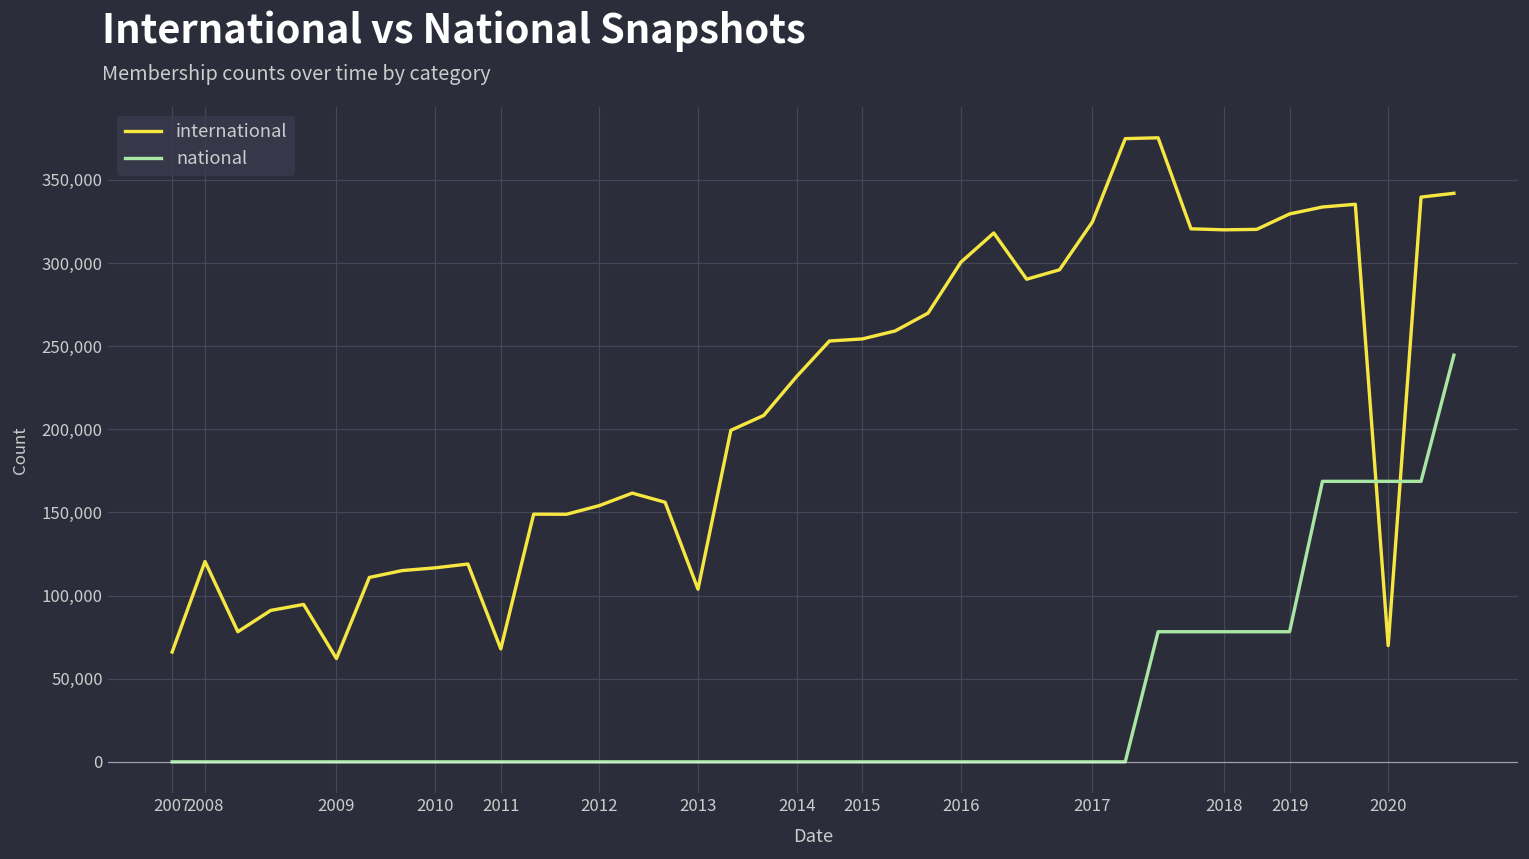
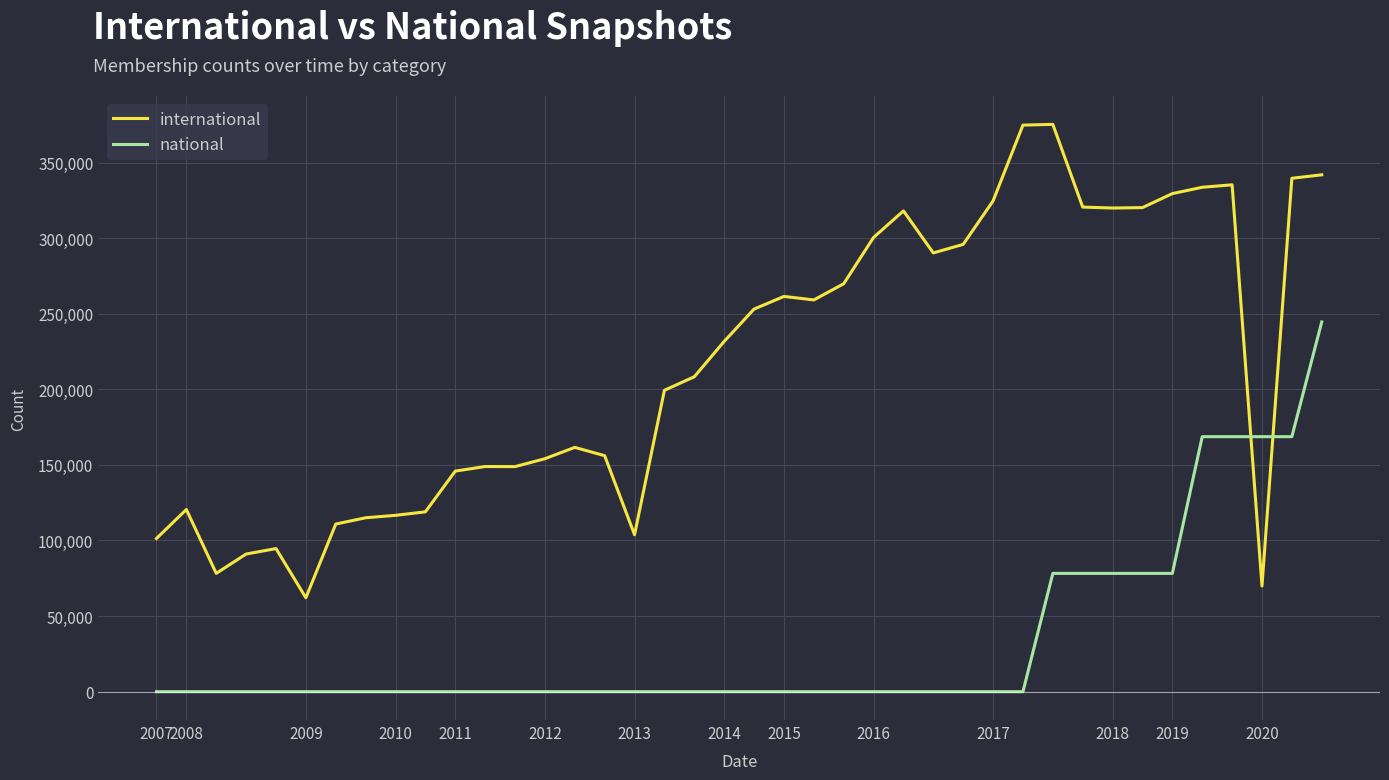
international, 2007: 66,000 -> 101,000
international, 2011: 68,000 -> 146,000
international, 2015: 254,000 -> 261,000
